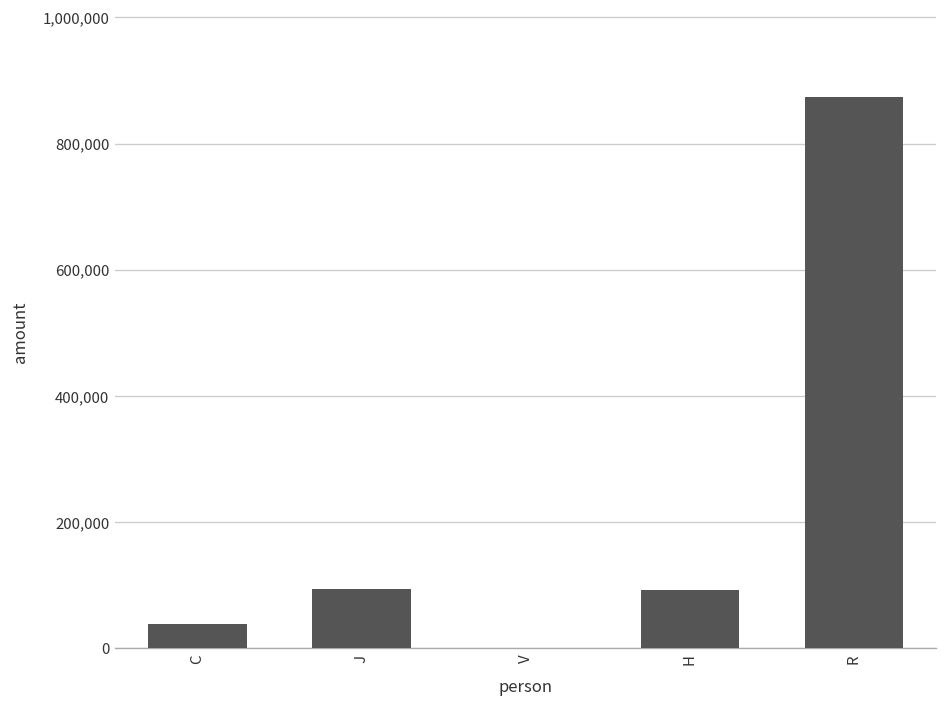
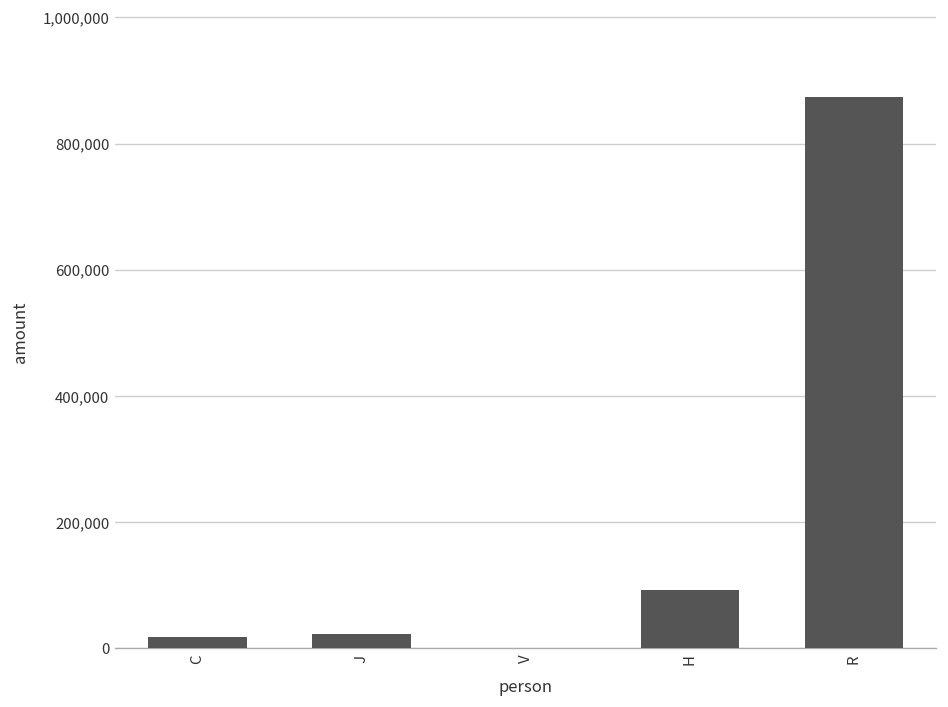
C: 40,000 -> 20,000
J: 90,000 -> 20,000
